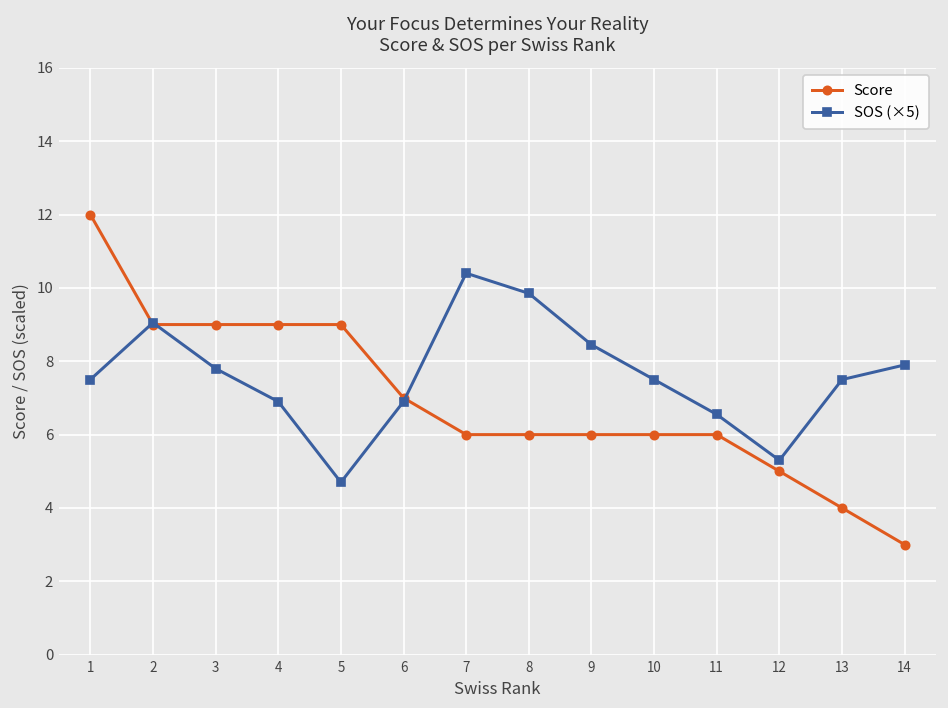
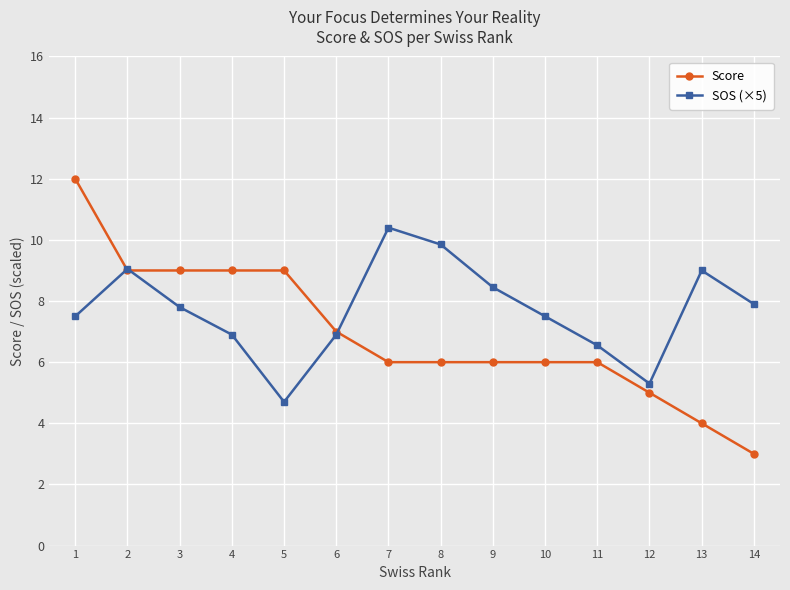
SOS (×5), 13: 7.5 -> 9.0
